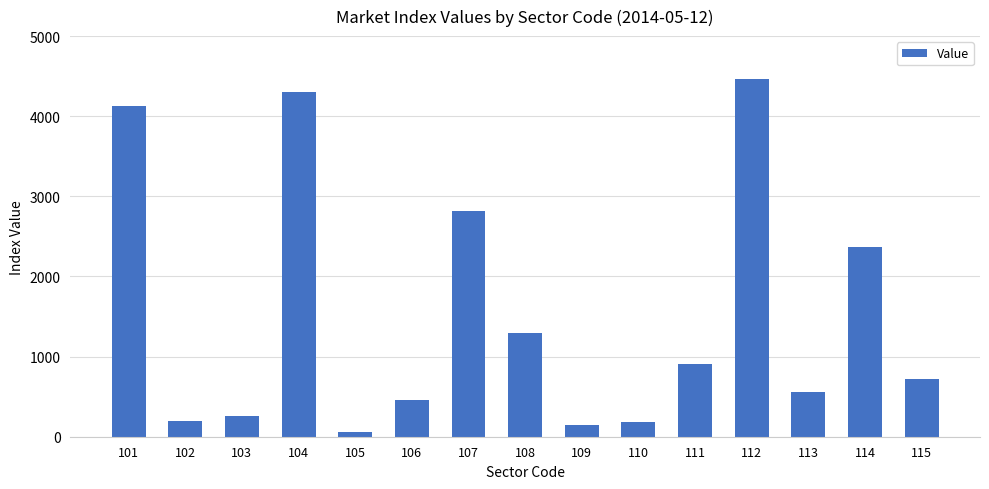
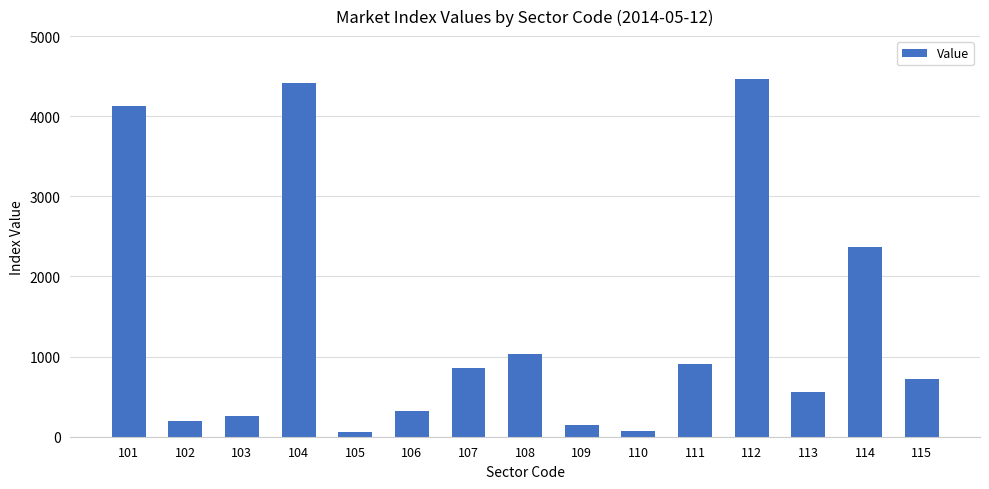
104: 4300 -> 4400
106: 500 -> 300
107: 2800 -> 900
108: 1300 -> 1000
110: 200 -> 100
